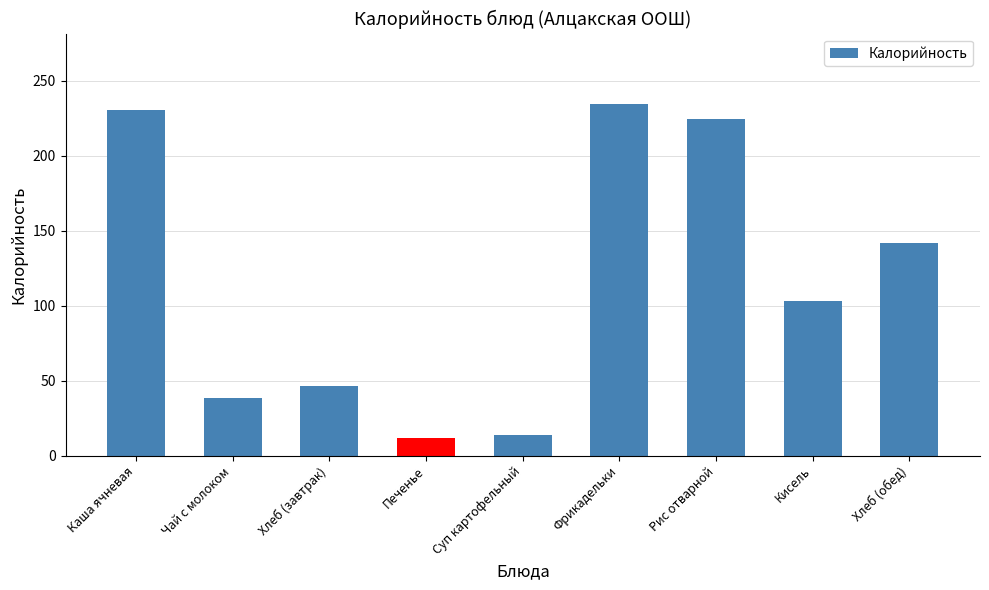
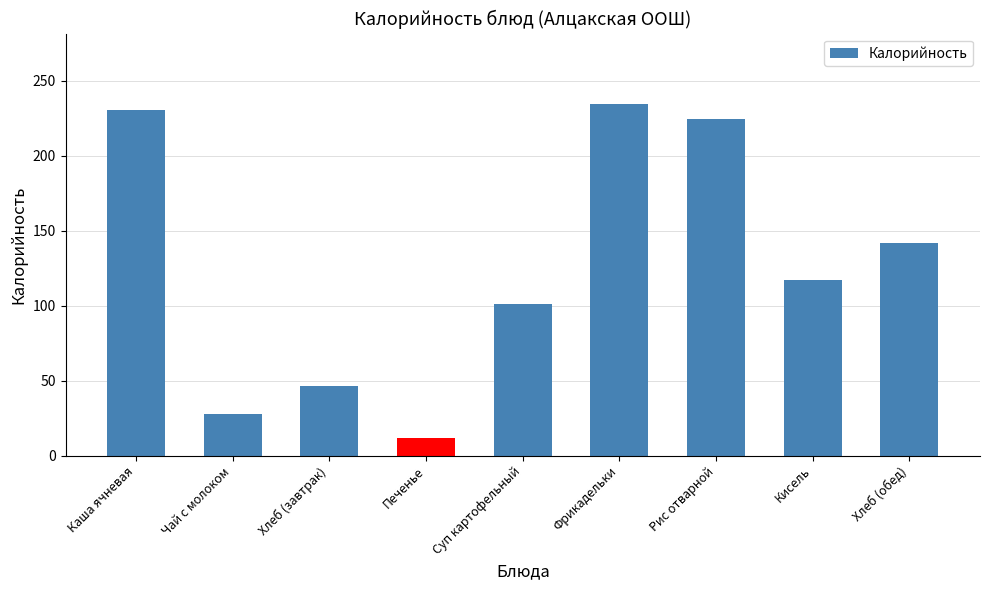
Чай с молоком: 39 -> 28
Суп картофельный: 14 -> 101
Кисель: 103 -> 117
